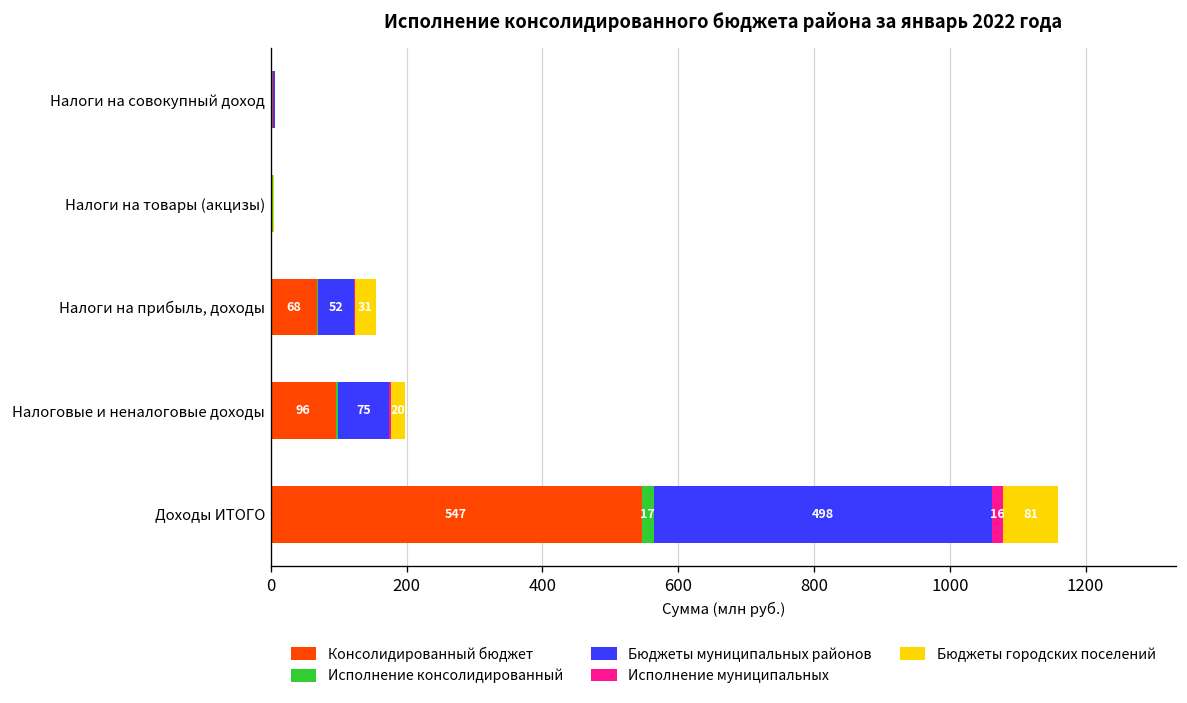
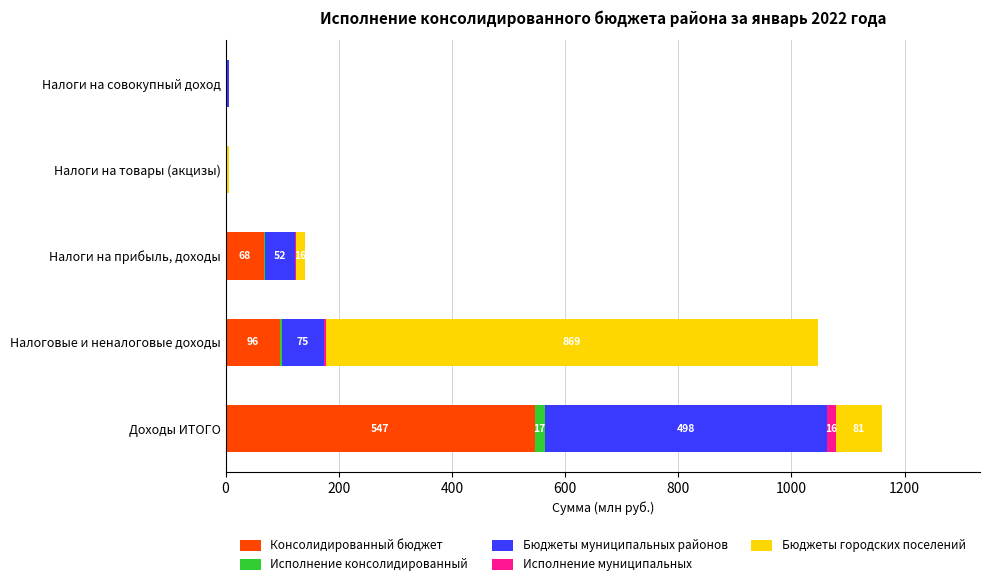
Бюджеты городских поселений, Налоги на прибыль, доходы: 31 -> 16
Бюджеты городских поселений, Налоговые и неналоговые доходы: 20 -> 869
